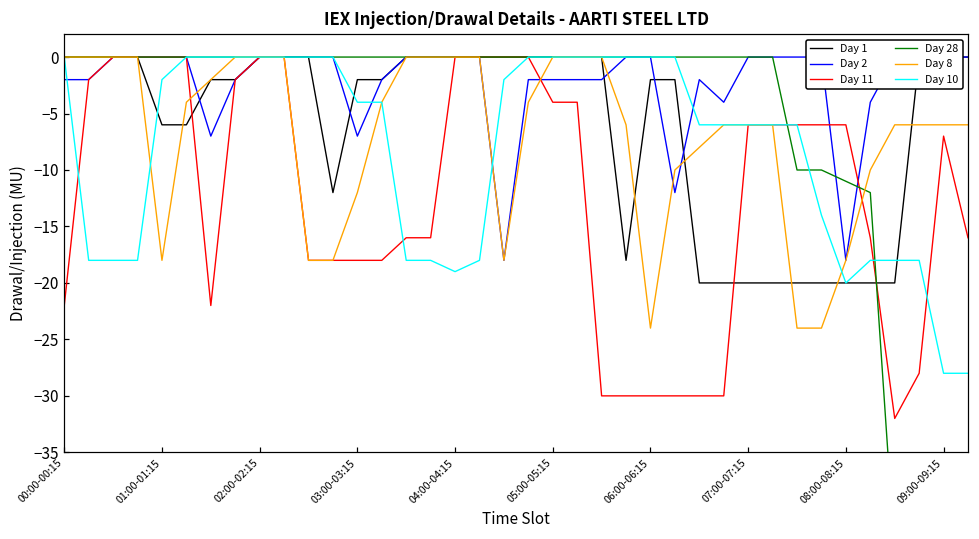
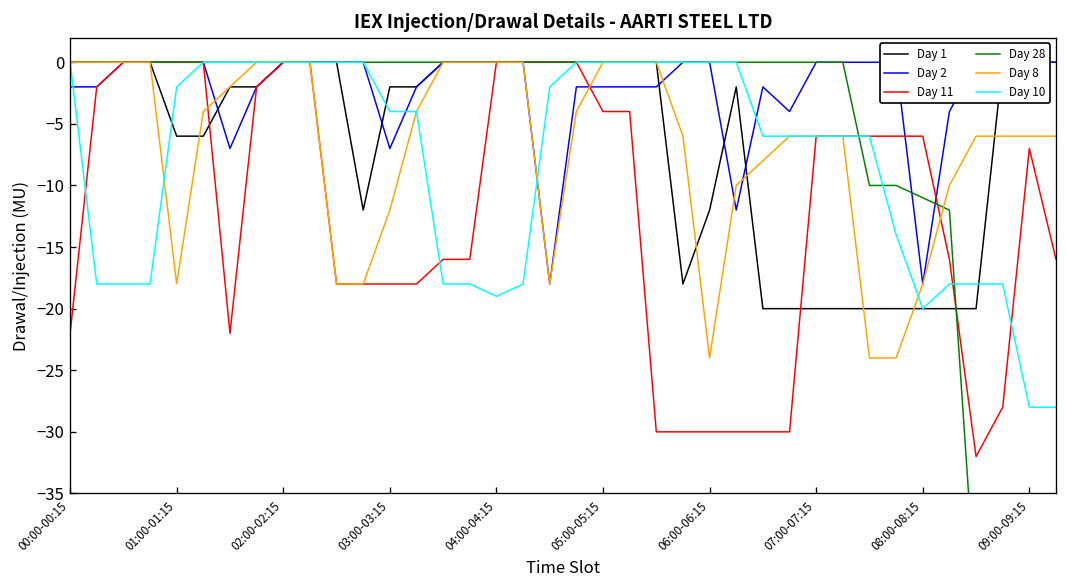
Day 1, 06:00-06:15: -2 -> -12
